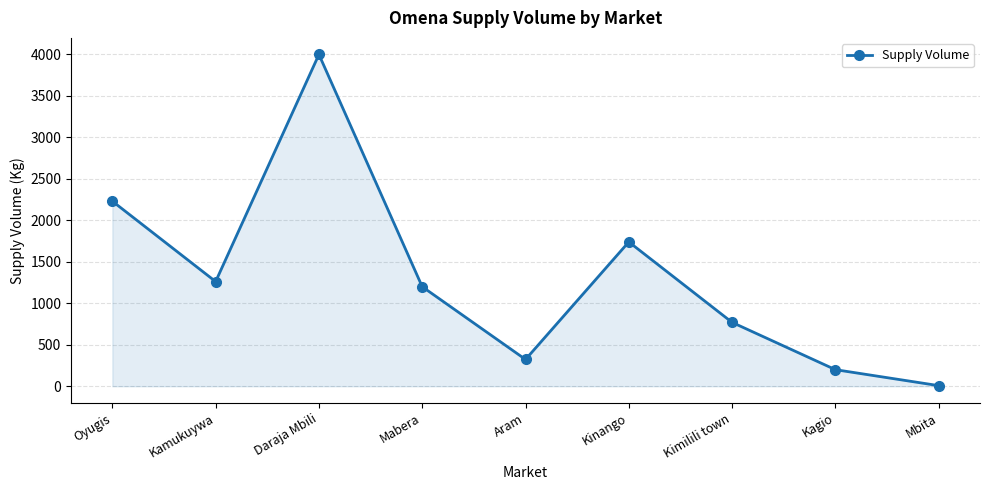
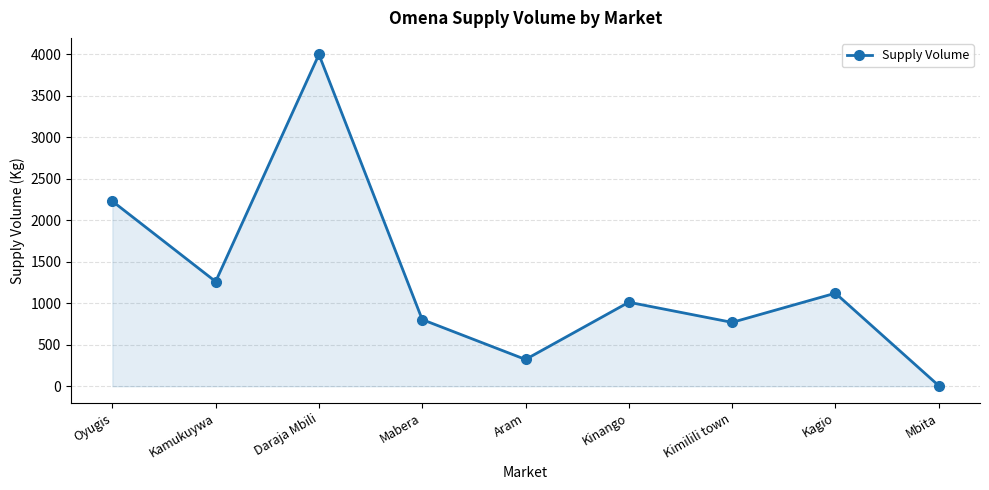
Mabera: 1200 -> 800
Kinango: 1700 -> 1000
Kagio: 200 -> 1100
